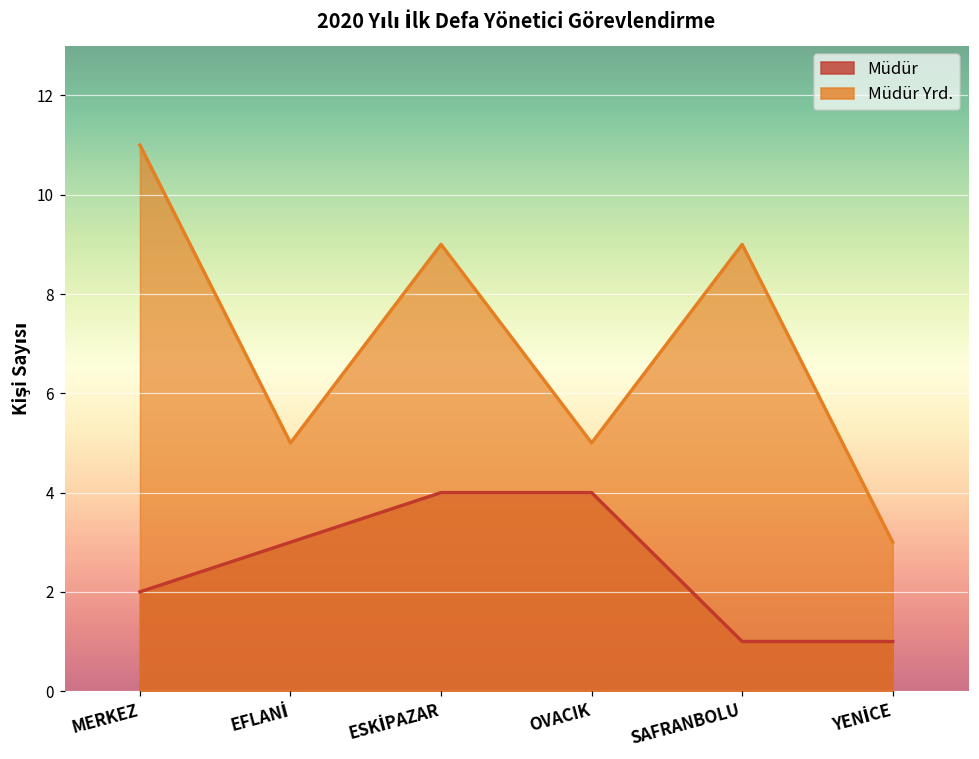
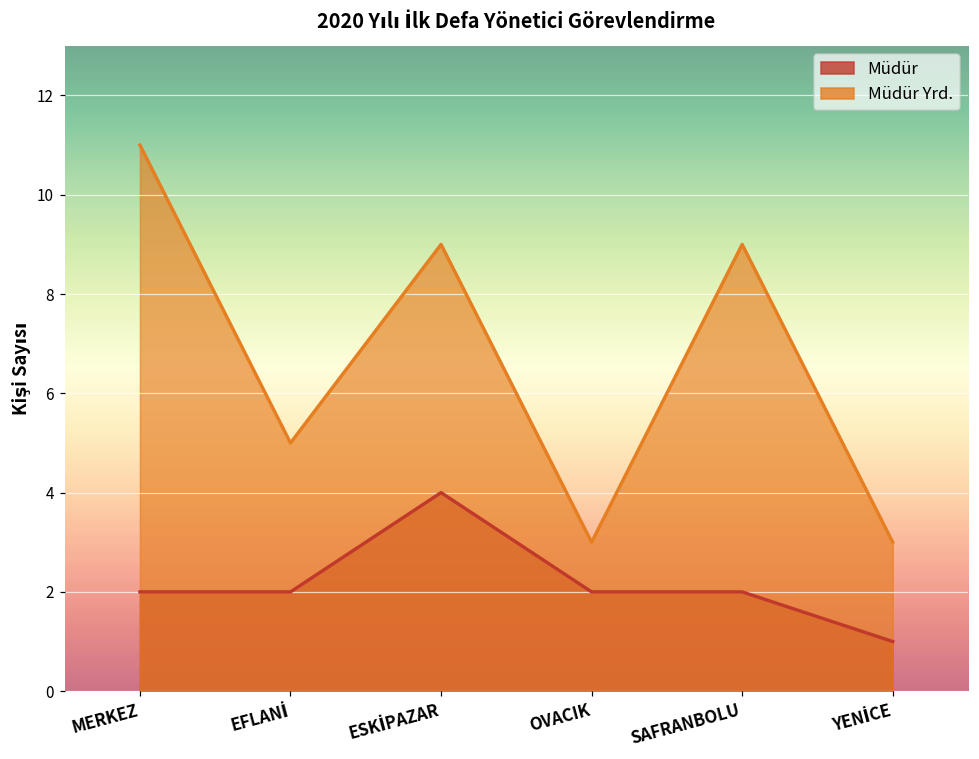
Müdür, EFLANİ: 3 -> 2
Müdür, OVACIK: 4 -> 2
Müdür Yrd., OVACIK: 5 -> 3
Müdür, SAFRANBOLU: 1 -> 2
